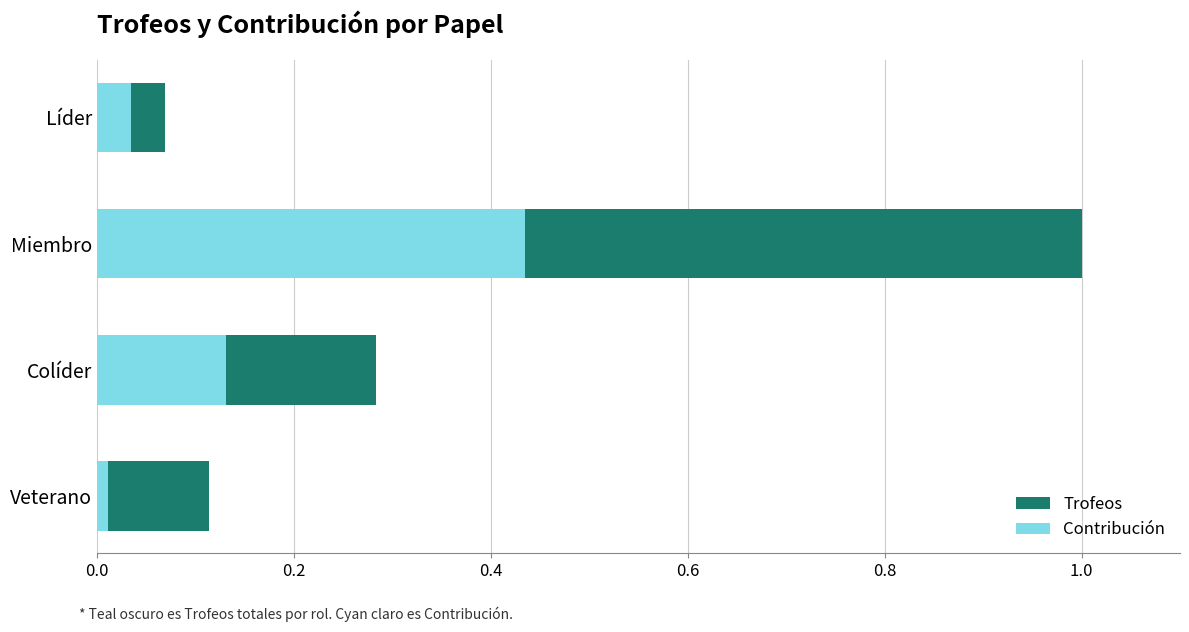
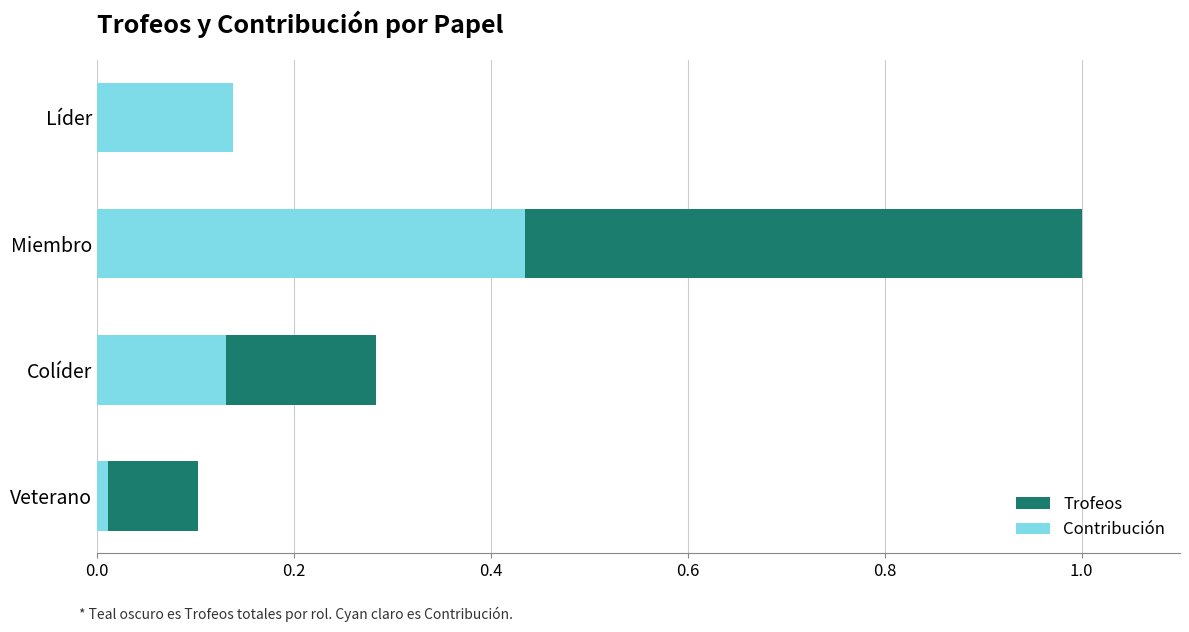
Contribución, Líder: 0.03 -> 0.14
Trofeos, Veterano: 0.11 -> 0.10
